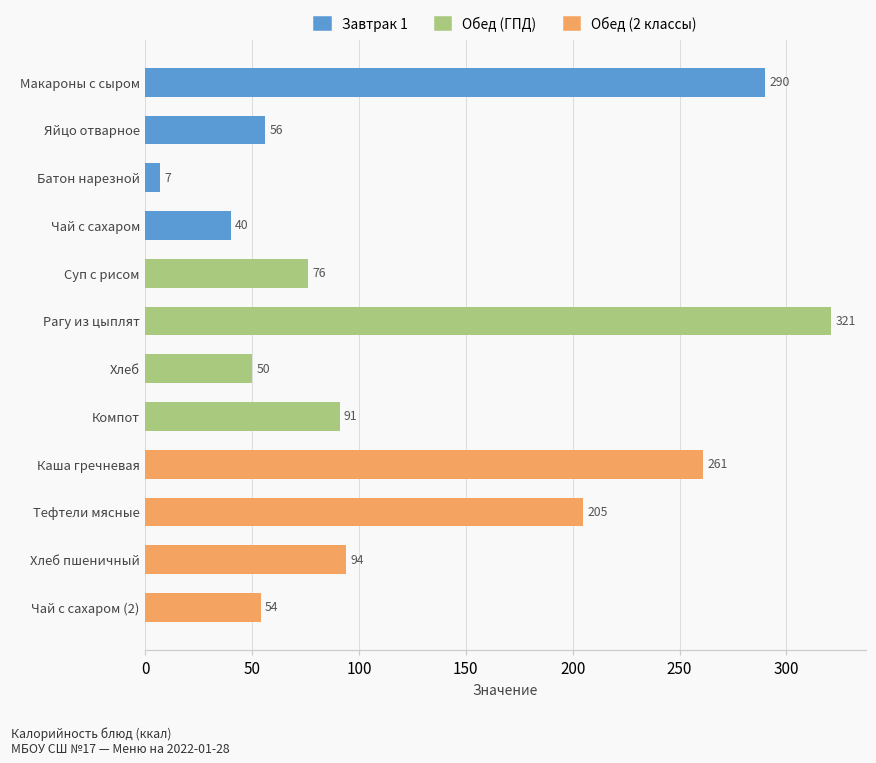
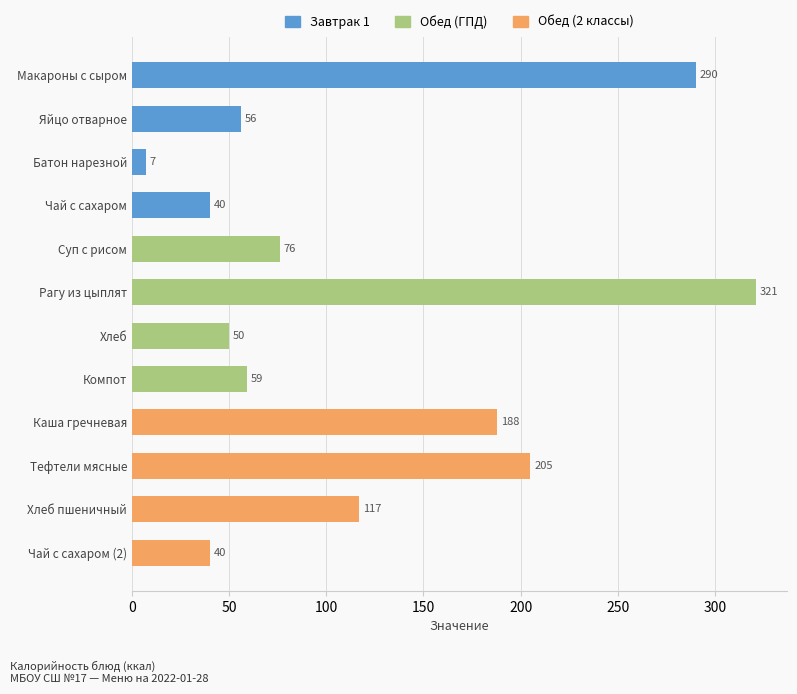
Компот: 91 -> 59
Каша гречневая: 261 -> 188
Хлеб пшеничный: 94 -> 117
Чай с сахаром (2): 54 -> 40
